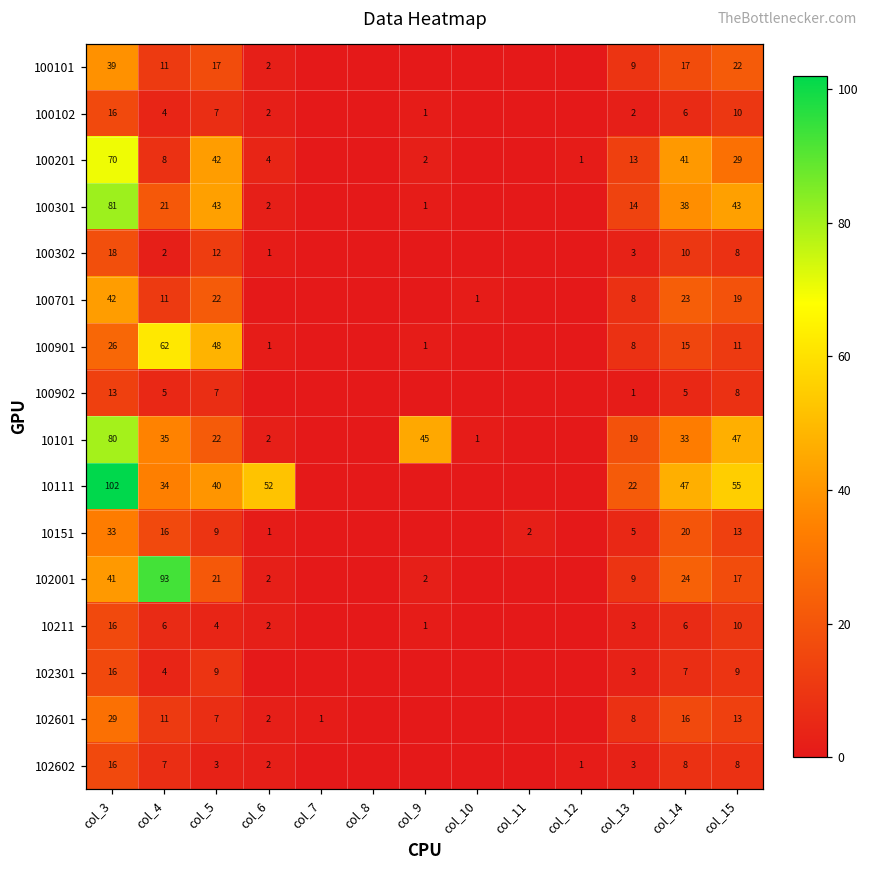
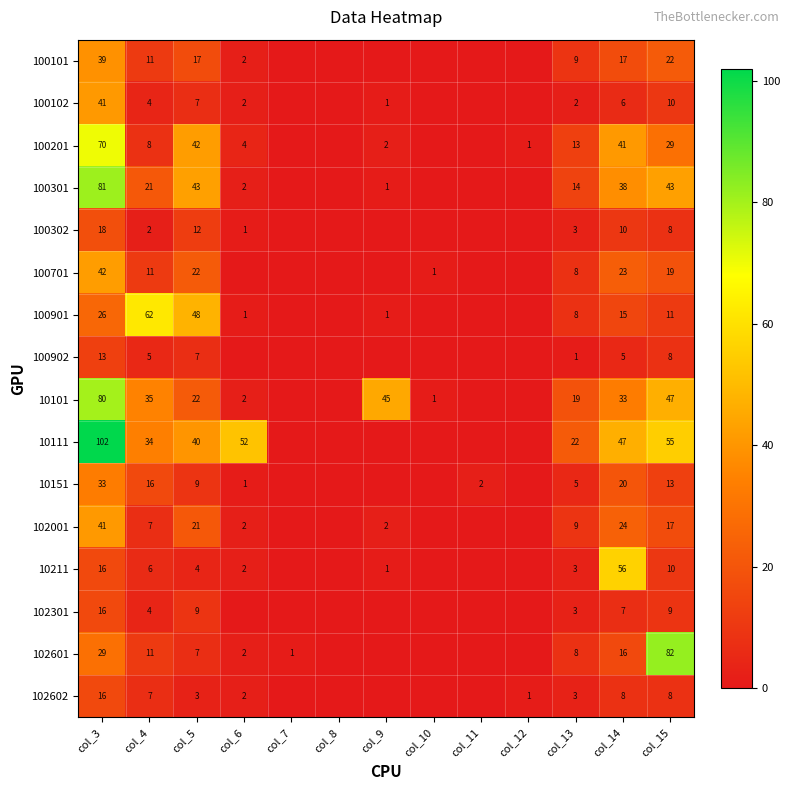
100102, col_3: 16 -> 41
102001, col_4: 93 -> 7
10211, col_14: 6 -> 56
102601, col_15: 13 -> 82
